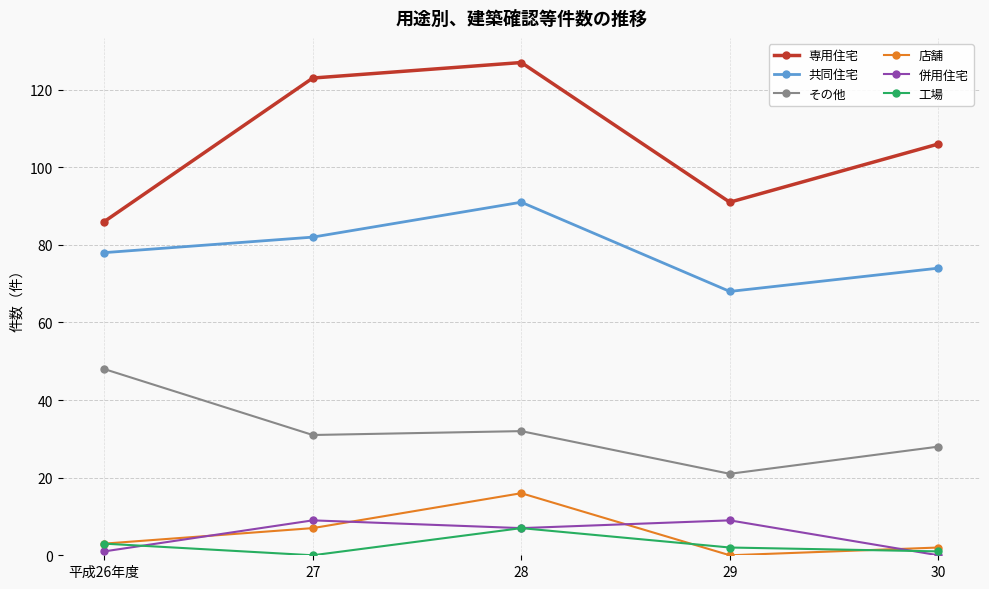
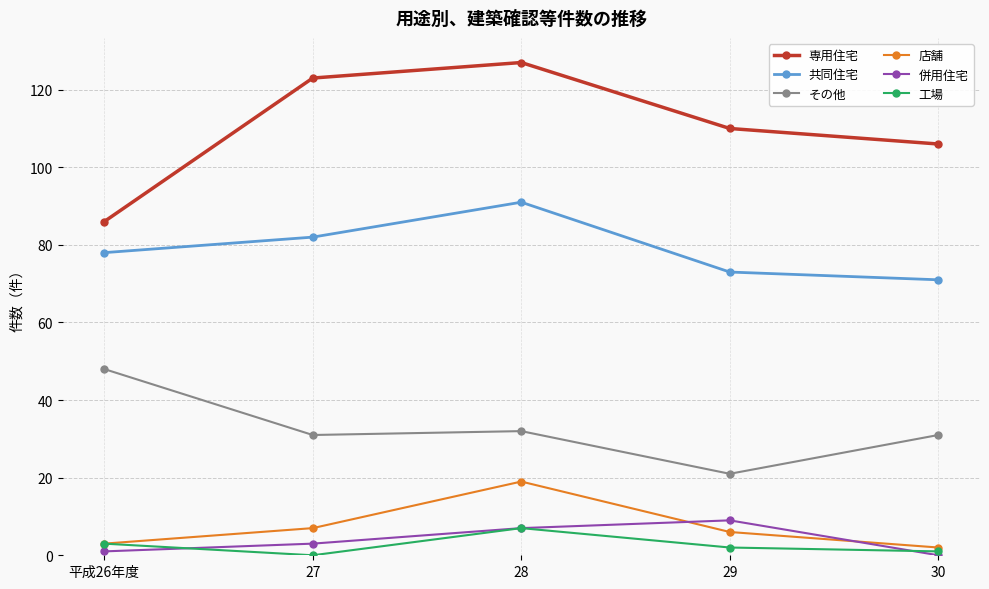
併用住宅, 27: 9 -> 3
店舗, 28: 16 -> 19
専用住宅, 29: 91 -> 110
共同住宅, 29: 68 -> 73
店舗, 29: 0 -> 6
共同住宅, 30: 74 -> 71
その他, 30: 28 -> 31
